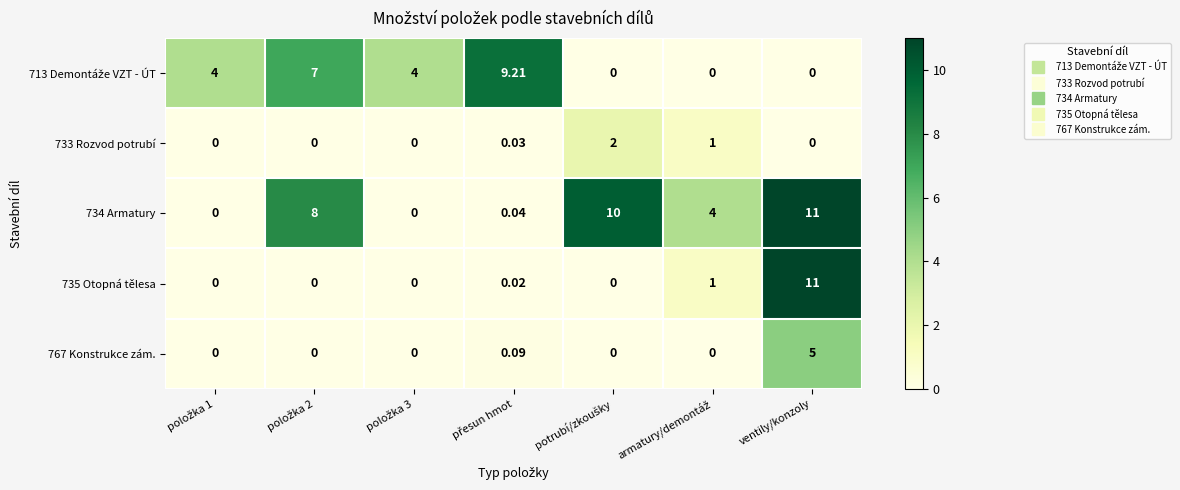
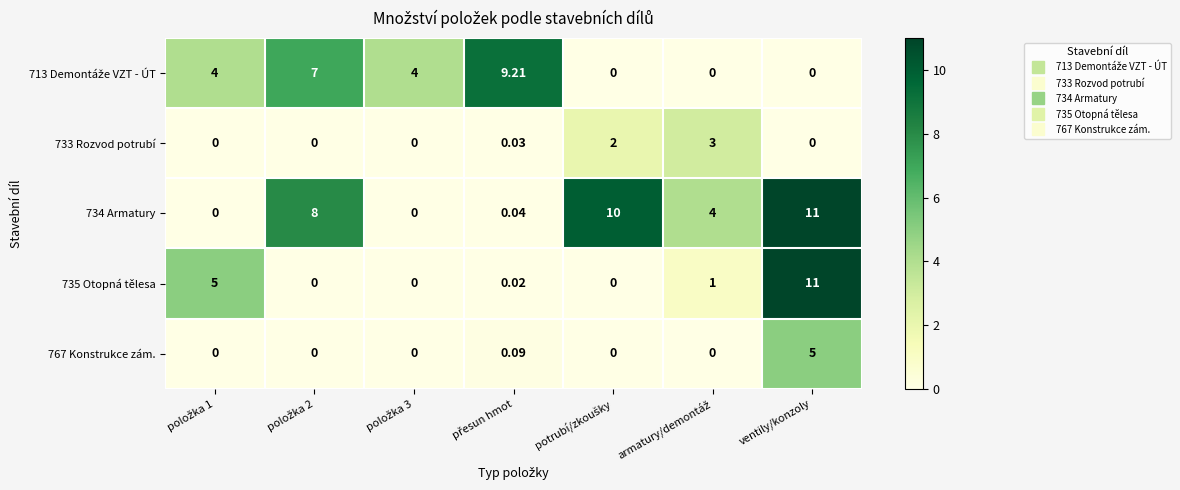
733 Rozvod potrubí, armatury/demontáž: 1 -> 3
735 Otopná tělesa, položka 1: 0 -> 5
